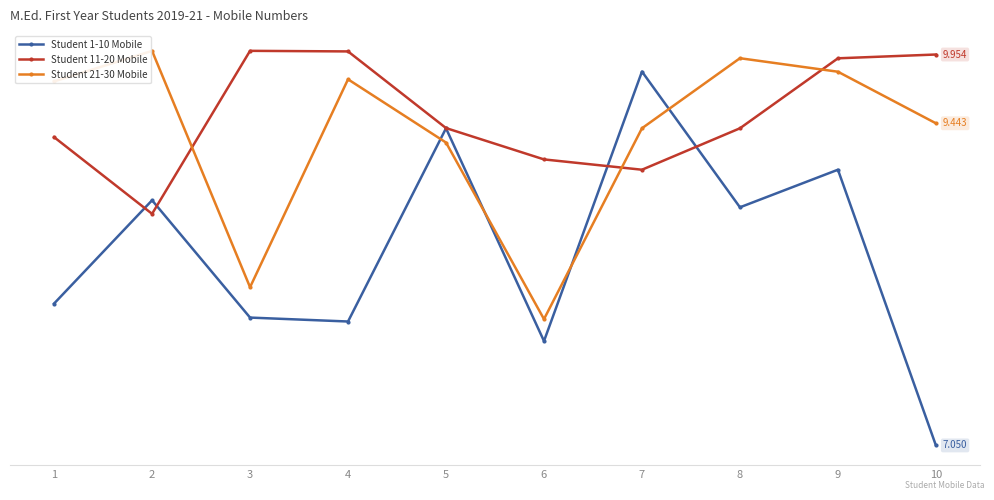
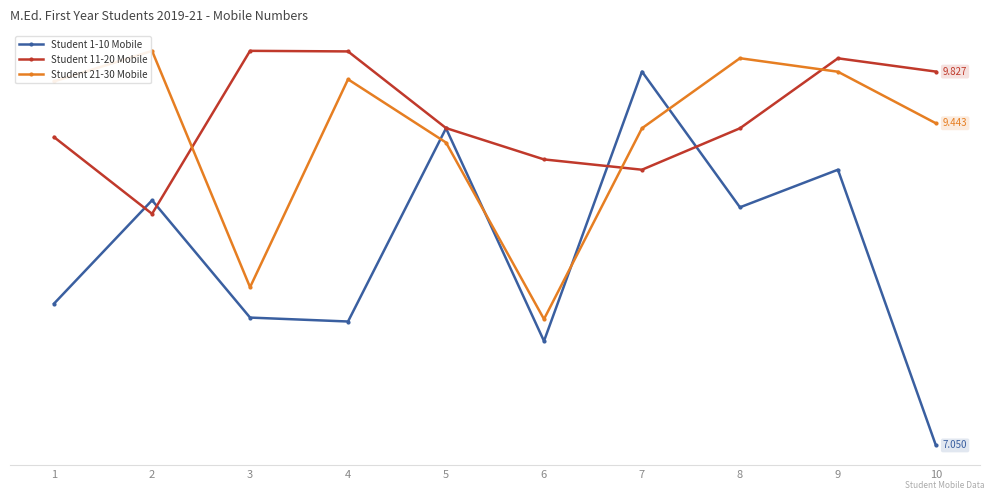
Student 11-20 Mobile, 10: 9.954 -> 9.827
